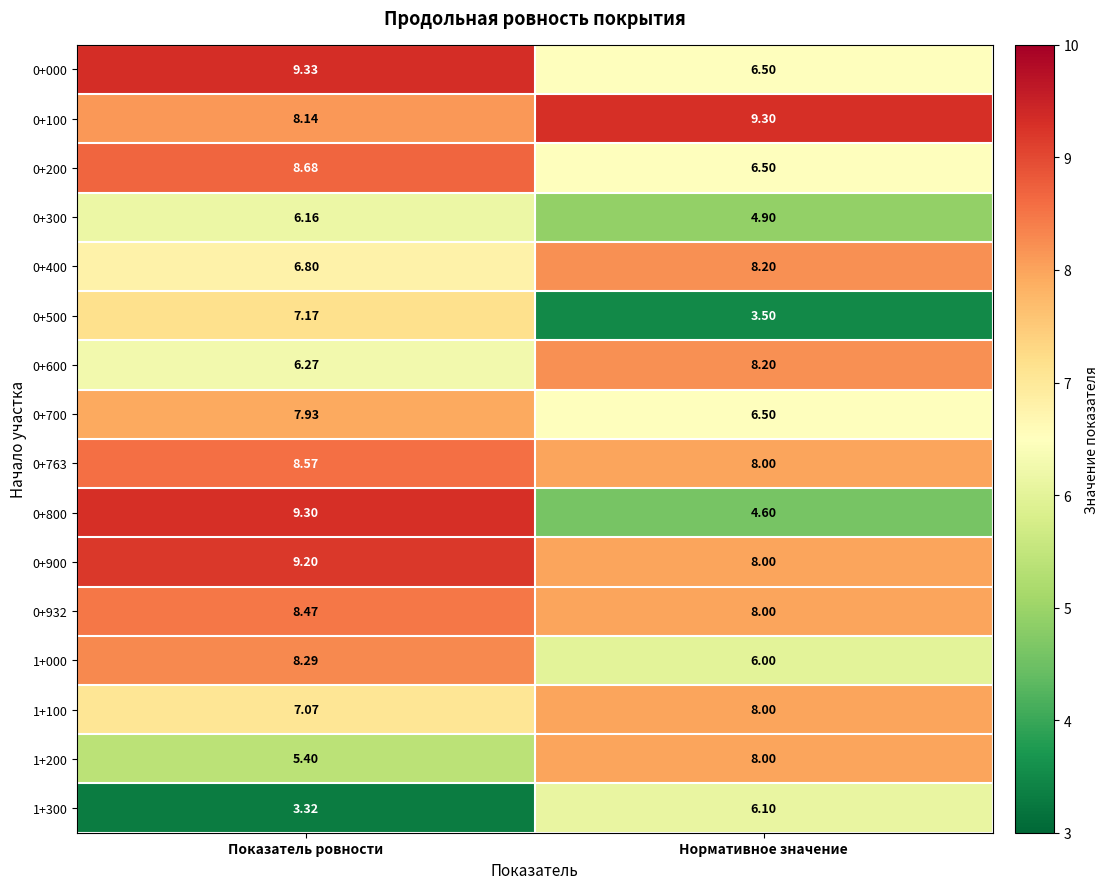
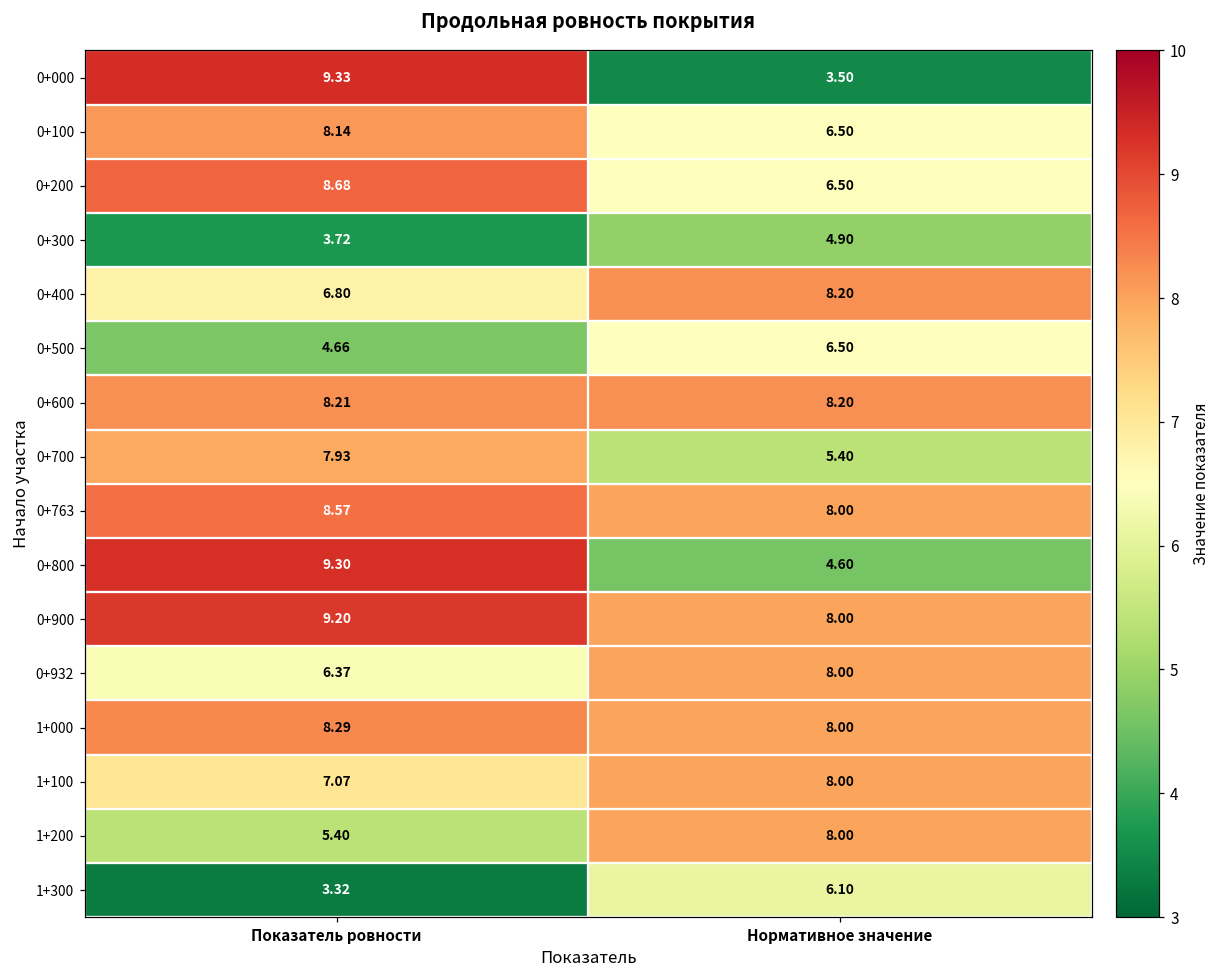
0+000, Нормативное значение: 6.50 -> 3.50
0+100, Нормативное значение: 9.30 -> 6.50
0+300, Показатель ровности: 6.16 -> 3.72
0+500, Показатель ровности: 7.17 -> 4.66
0+500, Нормативное значение: 3.50 -> 6.50
0+600, Показатель ровности: 6.27 -> 8.21
0+700, Нормативное значение: 6.50 -> 5.40
0+932, Показатель ровности: 8.47 -> 6.37
1+000, Нормативное значение: 6.00 -> 8.00
